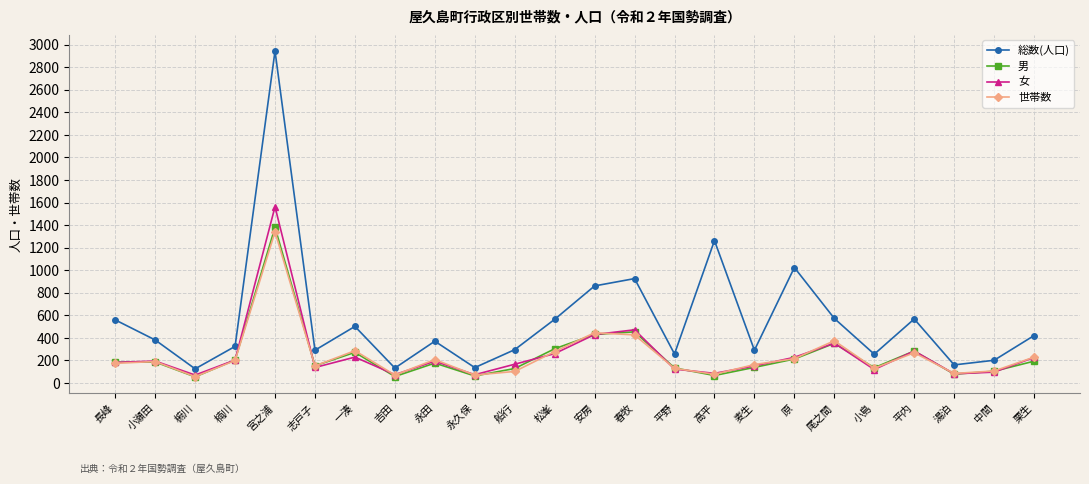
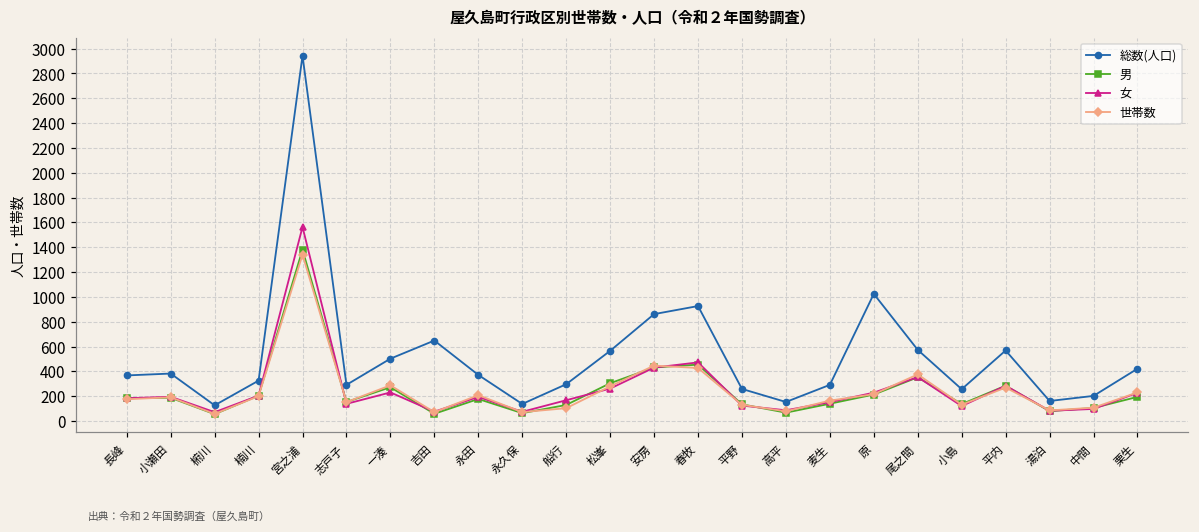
総数(人口), 長峰: 560 -> 370
総数(人口), 吉田: 130 -> 650
総数(人口), 高平: 1260 -> 150
